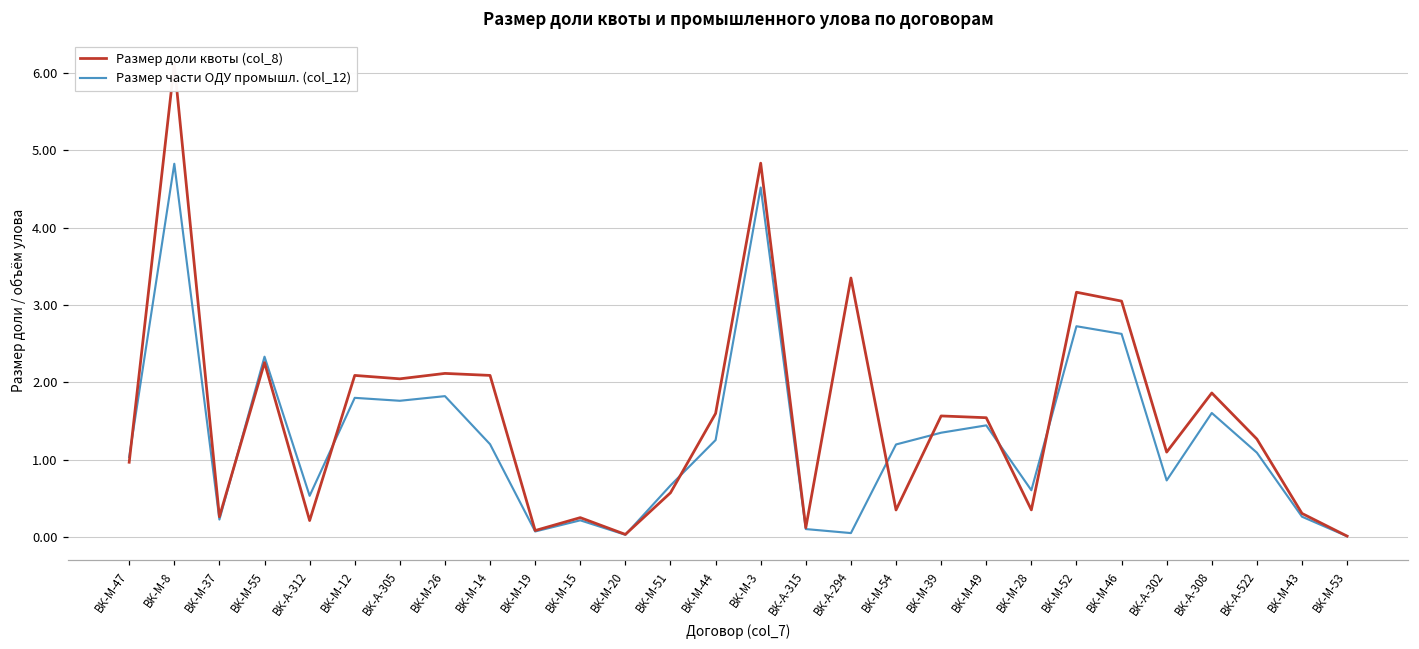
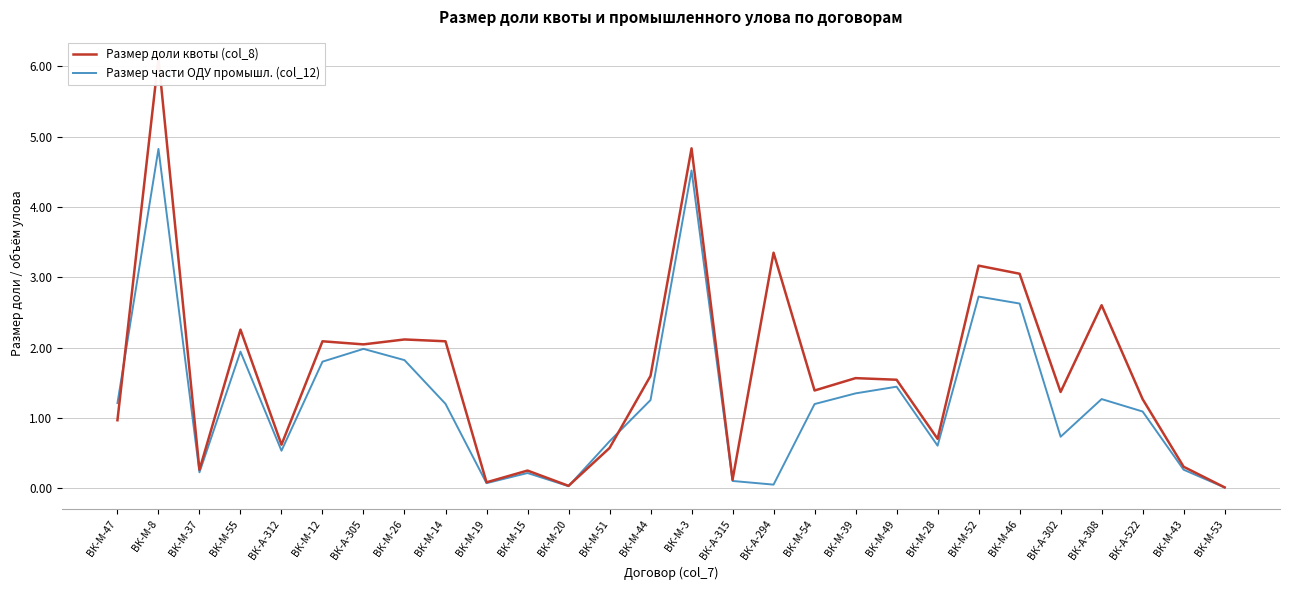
Размер части ОДУ промышл. (col_12), ВК-М-47: 1.0 -> 1.2
Размер части ОДУ промышл. (col_12), ВК-М-55: 2.3 -> 1.9
Размер доли квоты (col_8), ВК-А-312: 0.2 -> 0.6
Размер части ОДУ промышл. (col_12), ВК-А-305: 1.8 -> 2.0
Размер доли квоты (col_8), ВК-М-54: 0.4 -> 1.4
Размер доли квоты (col_8), ВК-М-28: 0.4 -> 0.7
Размер доли квоты (col_8), ВК-А-302: 1.1 -> 1.4
Размер доли квоты (col_8), ВК-А-308: 1.9 -> 2.6
Размер части ОДУ промышл. (col_12), ВК-А-308: 1.6 -> 1.3
